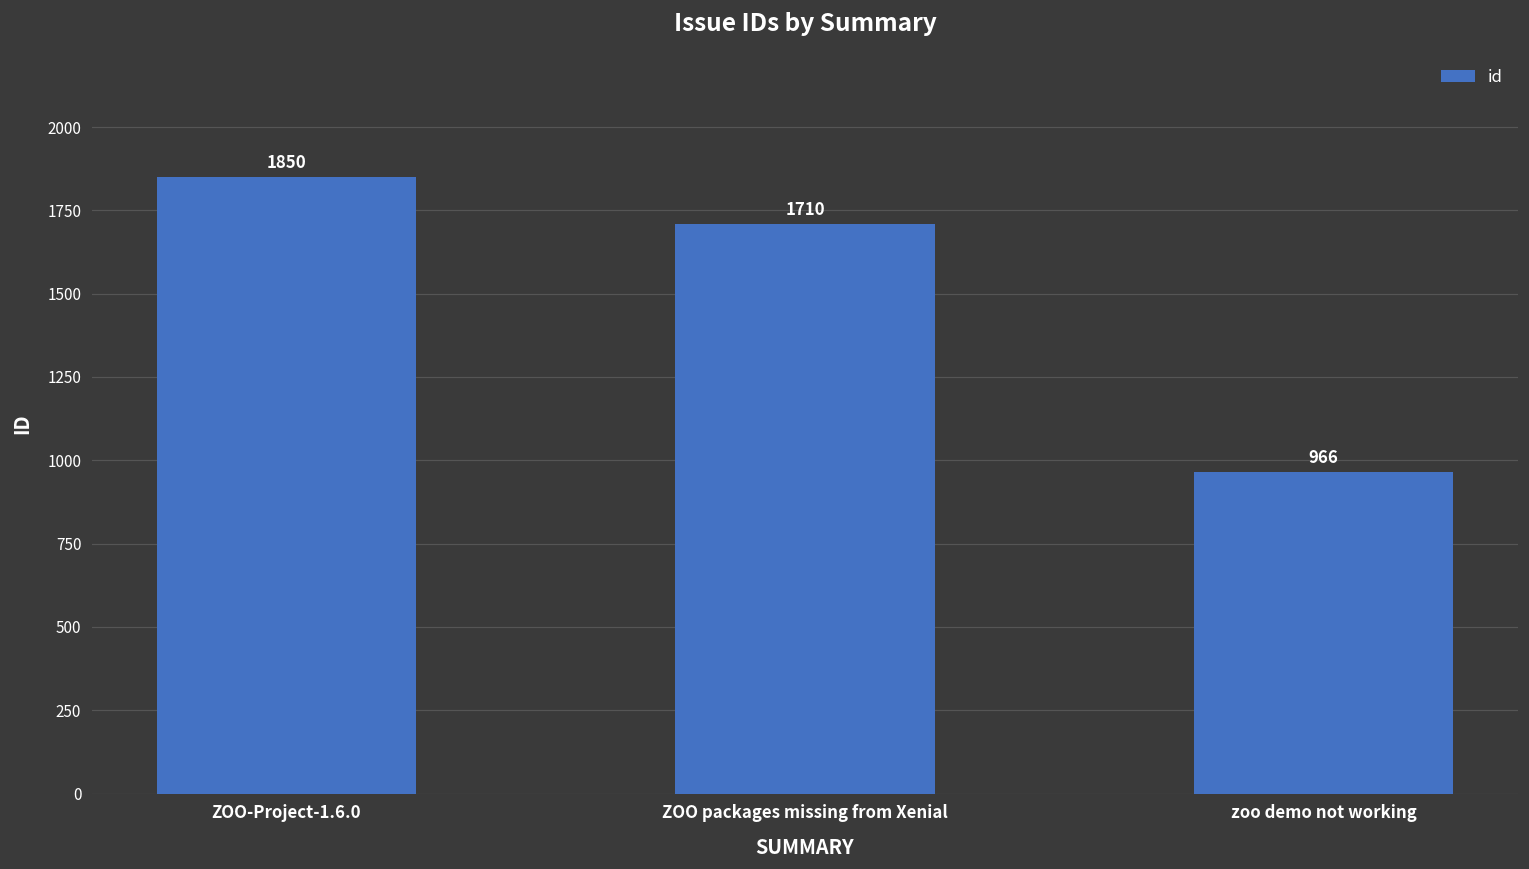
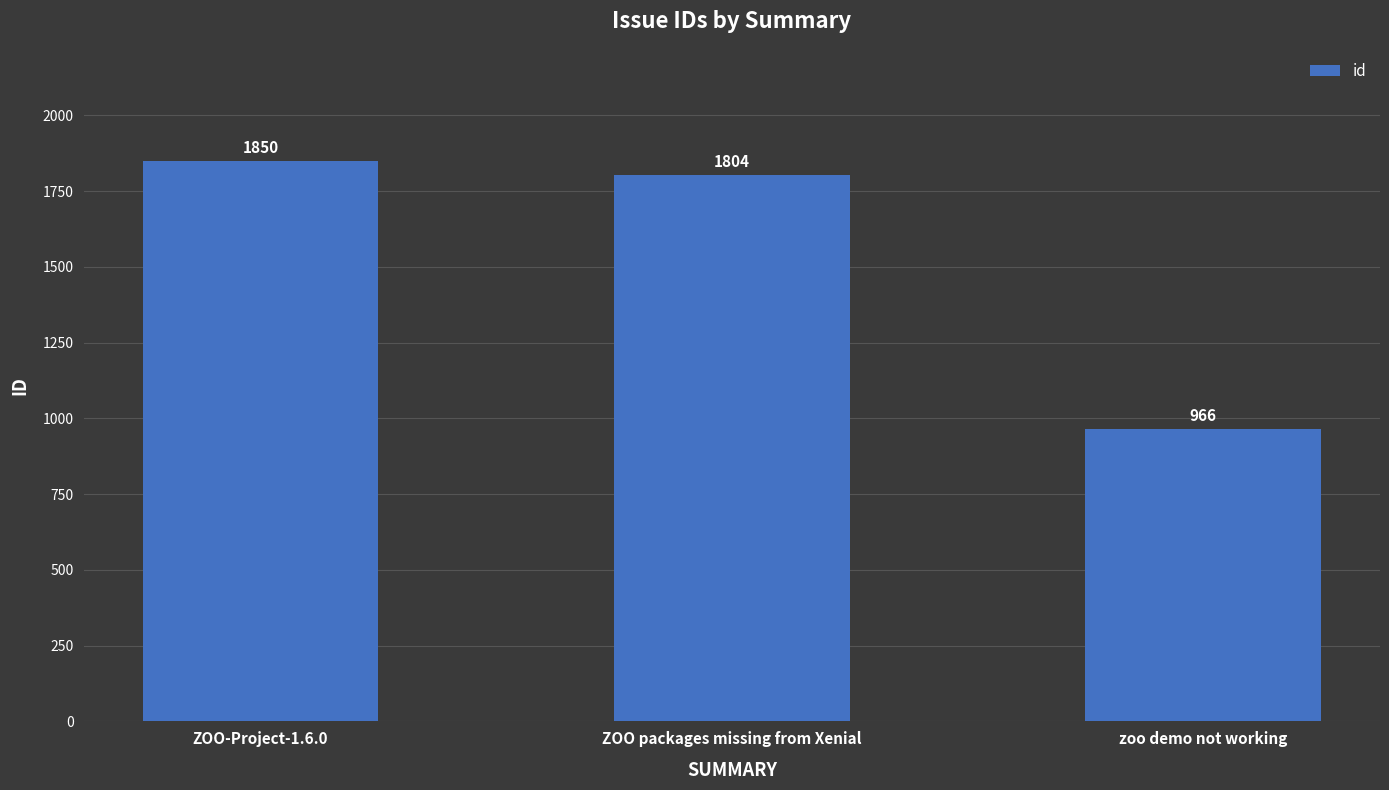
ZOO packages missing from Xenial: 1710 -> 1804
